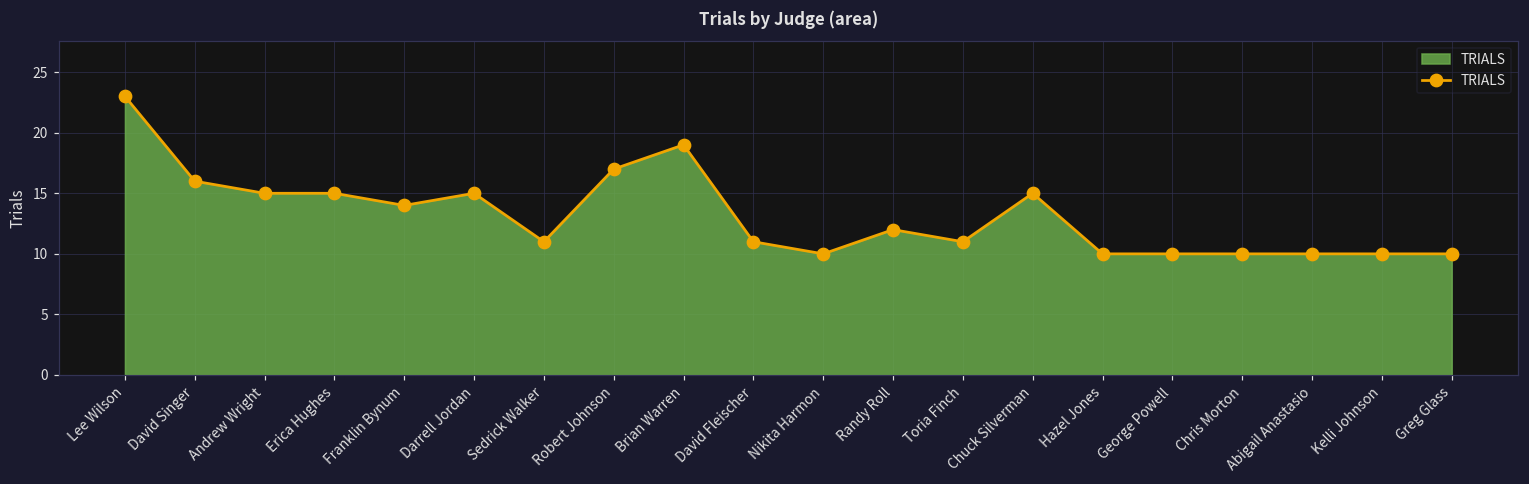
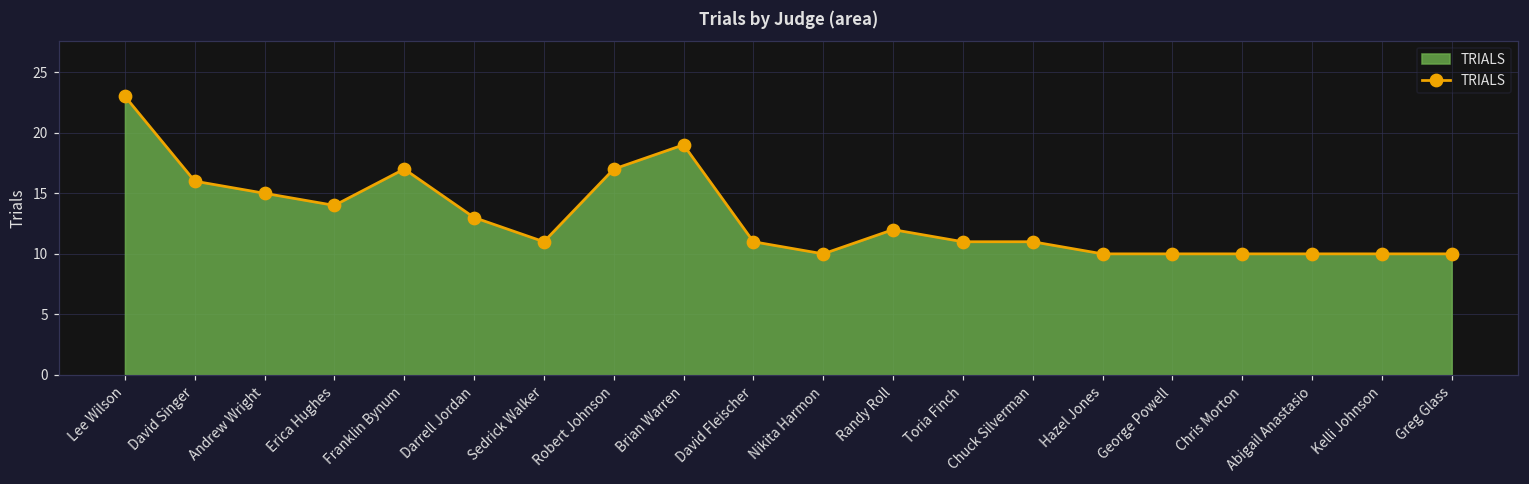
Erica Hughes: 15 -> 14
Franklin Bynum: 14 -> 17
Darrell Jordan: 15 -> 13
Chuck Silverman: 15 -> 11
